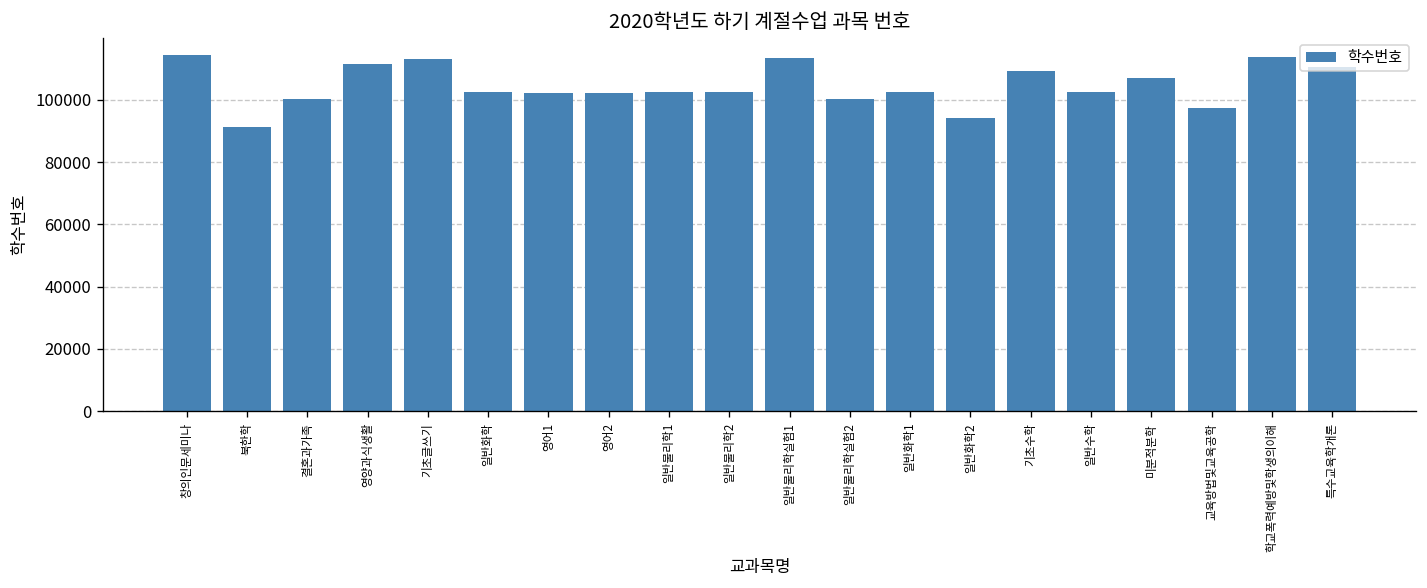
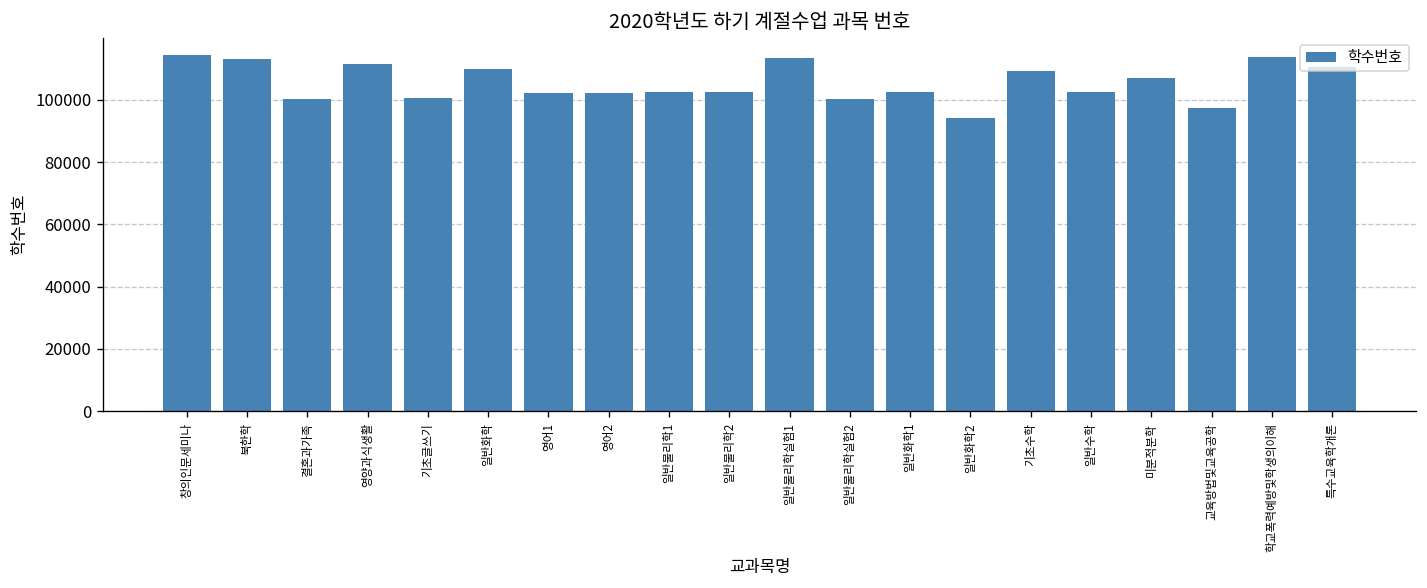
북한학: 91000 -> 113000
기초글쓰기: 113000 -> 101000
일반화학: 103000 -> 110000
